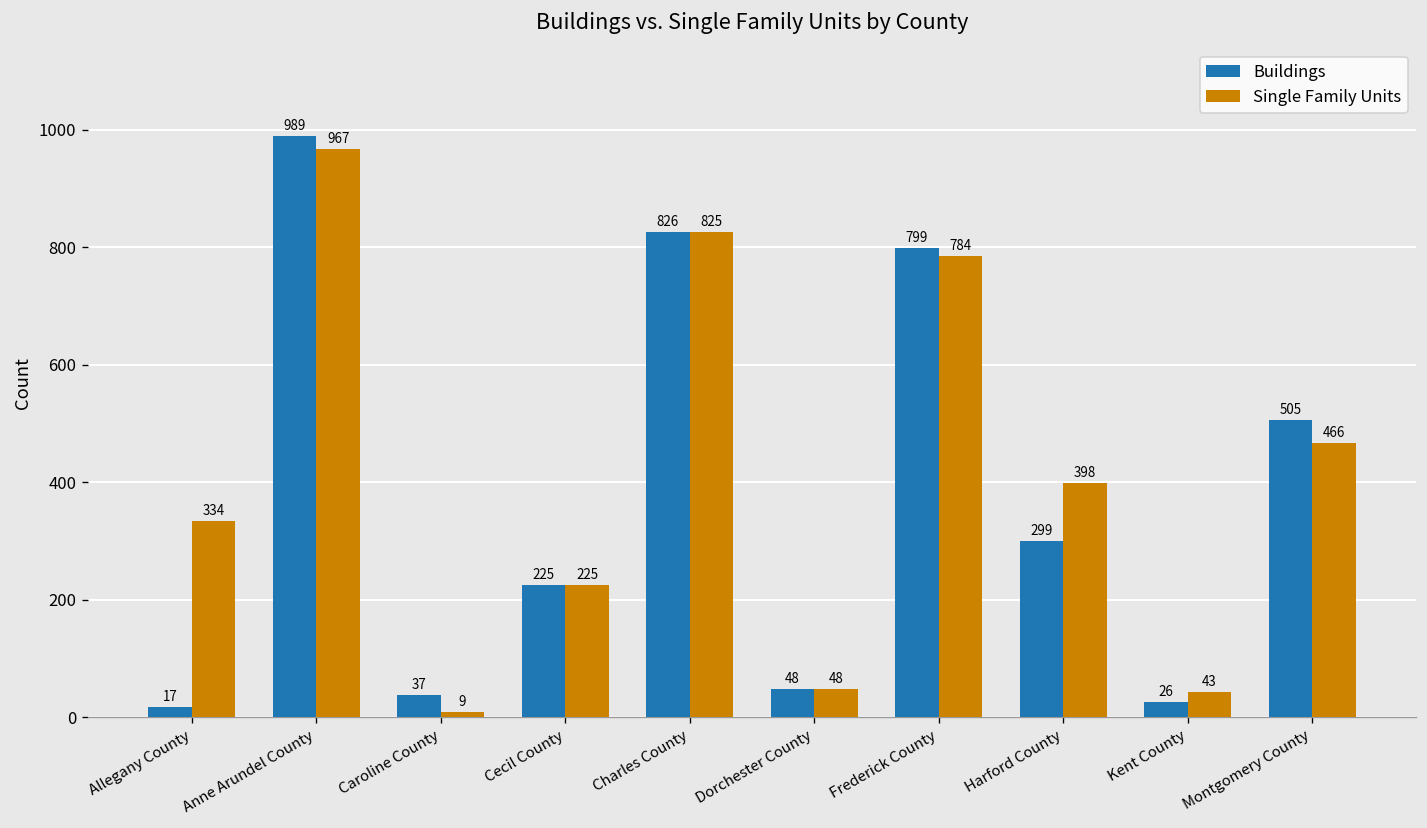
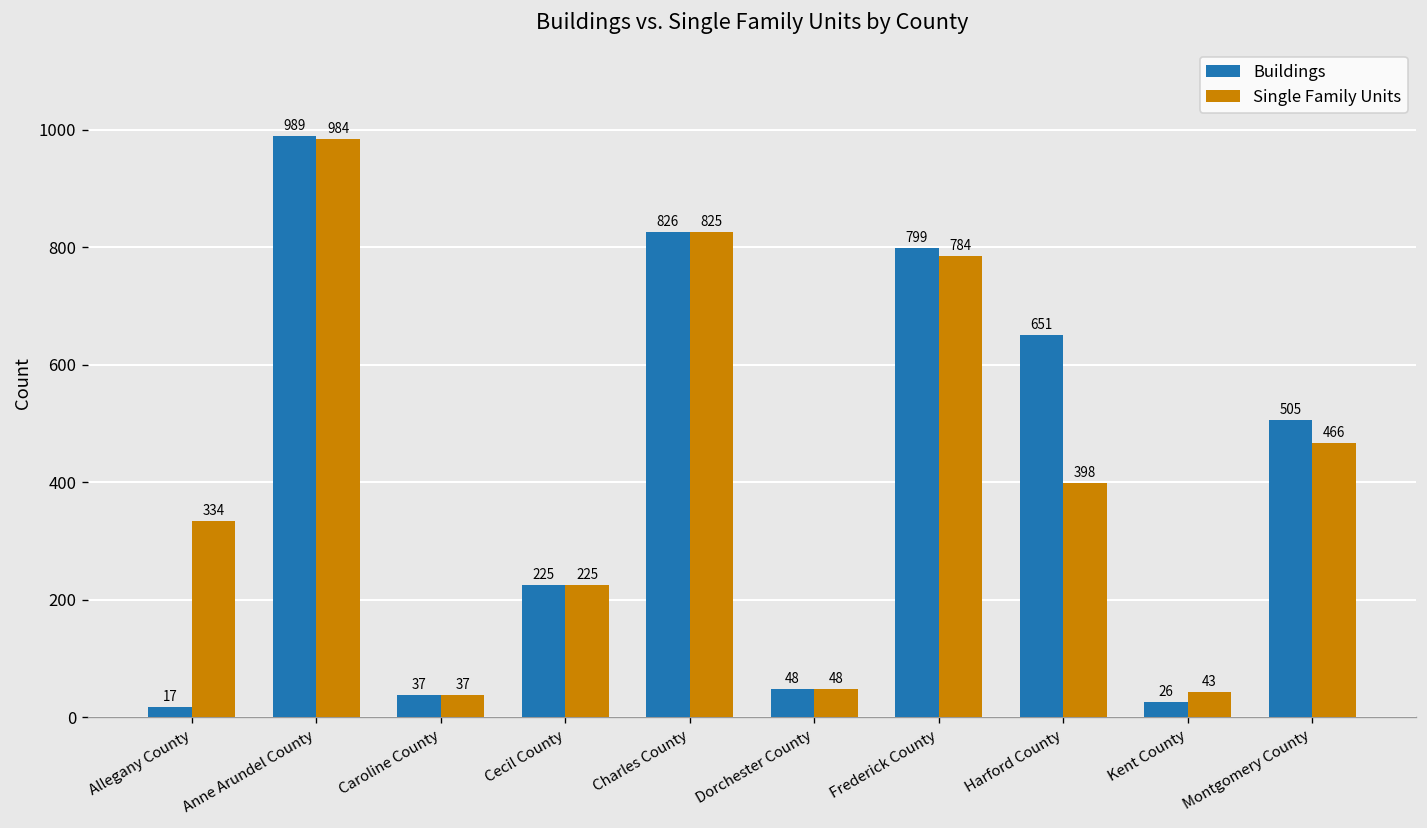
Single Family Units, Anne Arundel County: 967 -> 984
Single Family Units, Caroline County: 9 -> 37
Buildings, Harford County: 299 -> 651
